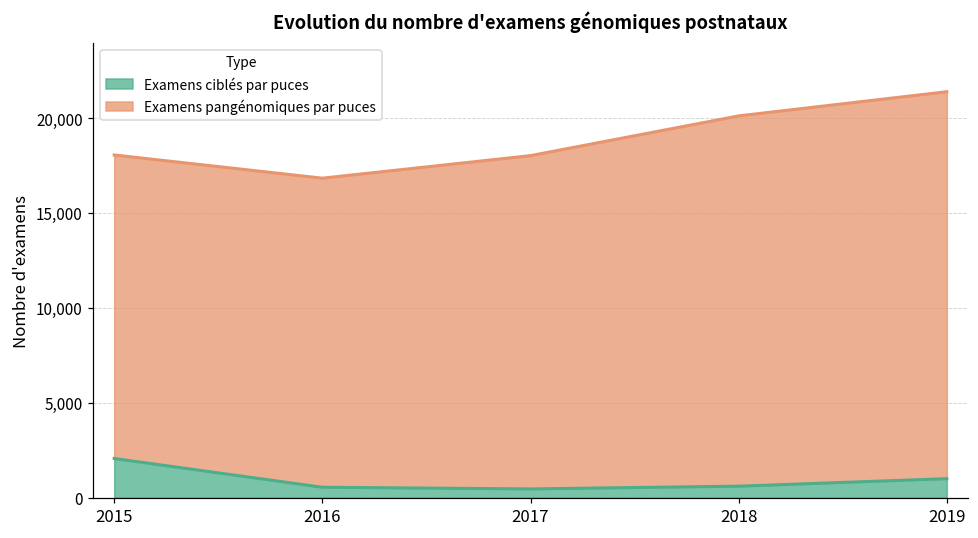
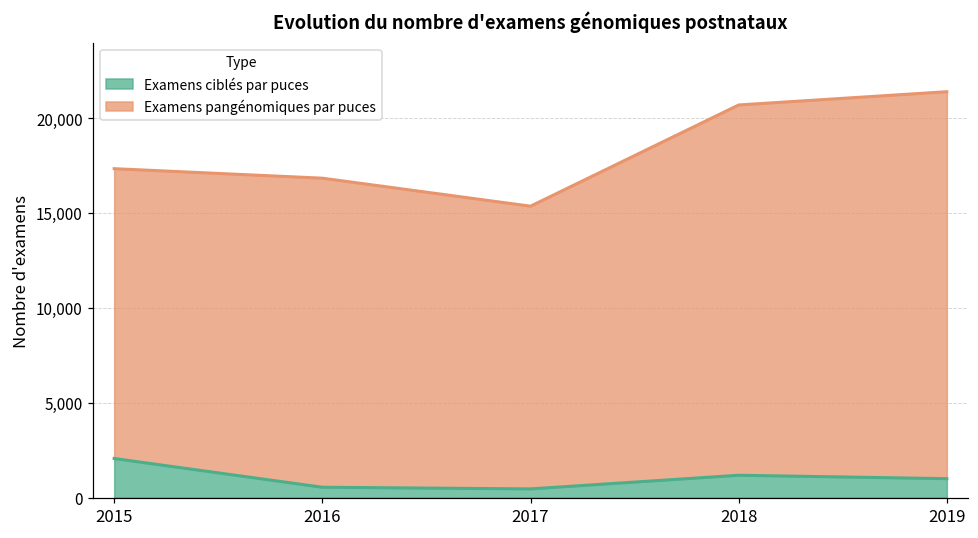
Examens pangénomiques par puces, 2015: 16,000 -> 15,300
Examens pangénomiques par puces, 2017: 17,600 -> 14,900
Examens ciblés par puces, 2018: 600 -> 1,200
